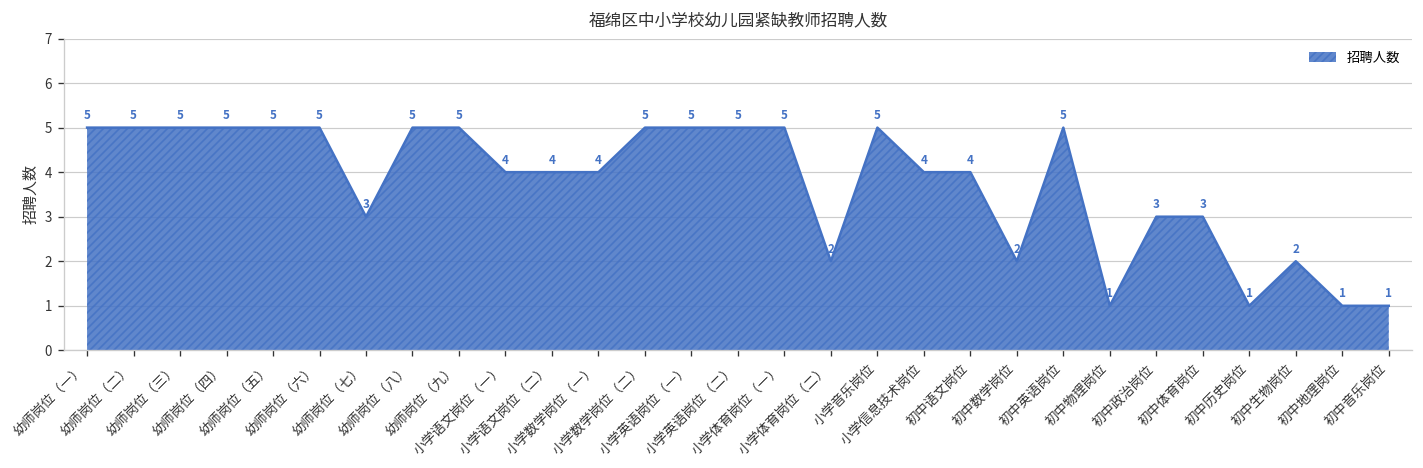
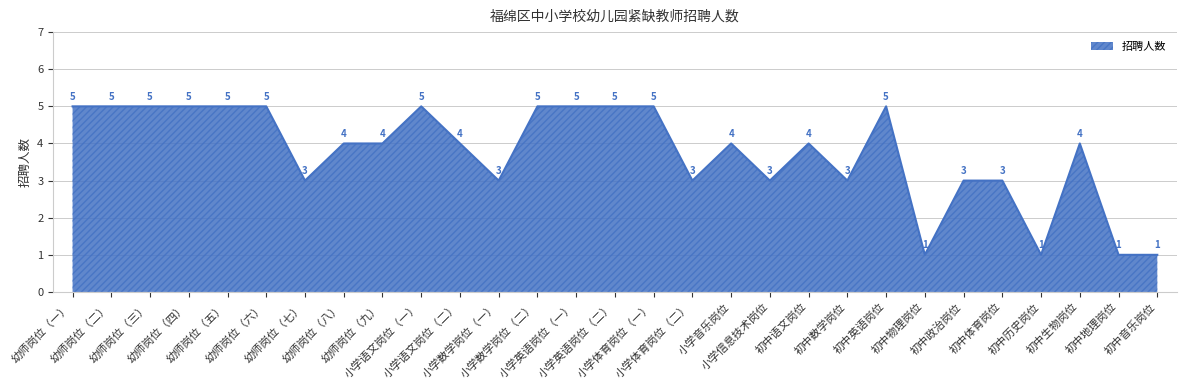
幼师岗位（八）: 5 -> 4
幼师岗位（九）: 5 -> 4
小学语文岗位（一）: 4 -> 5
小学数学岗位（一）: 4 -> 3
小学体育岗位（二）: 2 -> 3
小学音乐岗位: 5 -> 4
小学信息技术岗位: 4 -> 3
初中数学岗位: 2 -> 3
初中生物岗位: 2 -> 4
